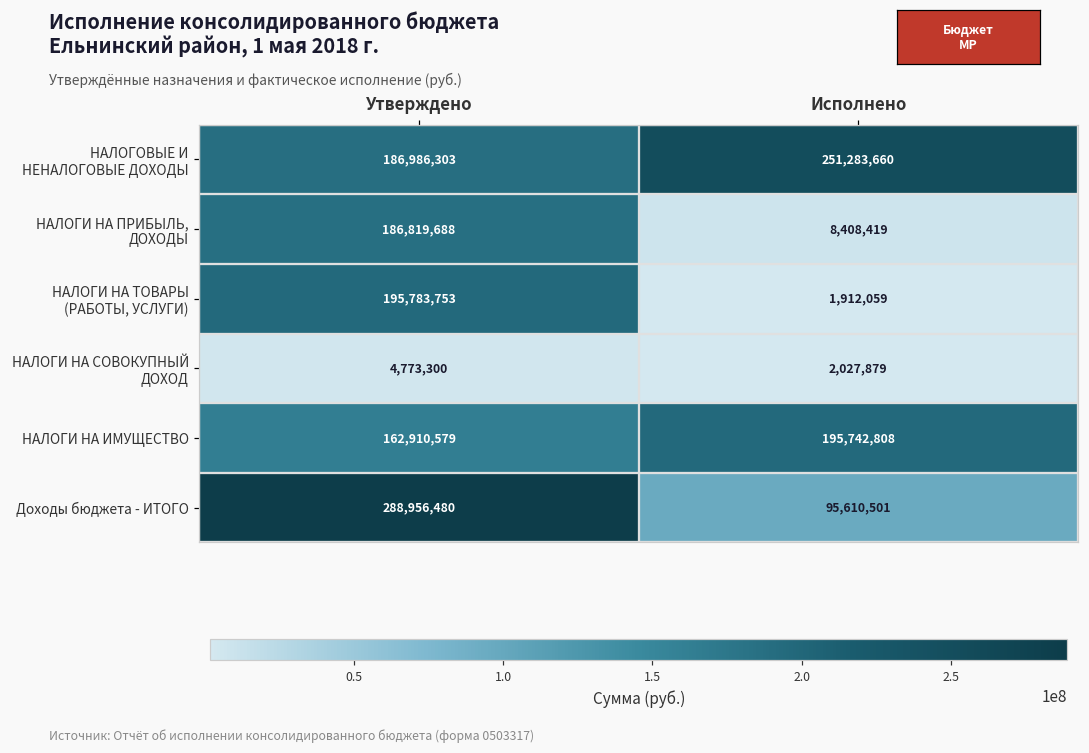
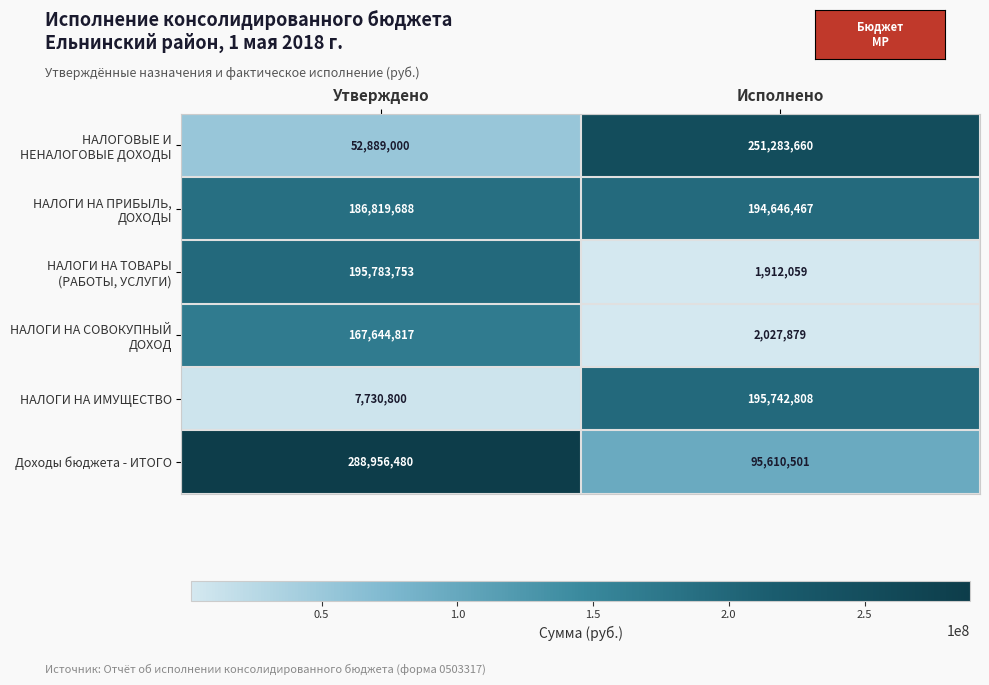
НАЛОГОВЫЕ И НЕНАЛОГОВЫЕ ДОХОДЫ, Утверждено: 186,986,303 -> 52,889,000
НАЛОГИ НА ПРИБЫЛЬ, ДОХОДЫ, Исполнено: 8,408,419 -> 194,646,467
НАЛОГИ НА СОВОКУПНЫЙ ДОХОД, Утверждено: 4,773,300 -> 167,644,817
НАЛОГИ НА ИМУЩЕСТВО, Утверждено: 162,910,579 -> 7,730,800
